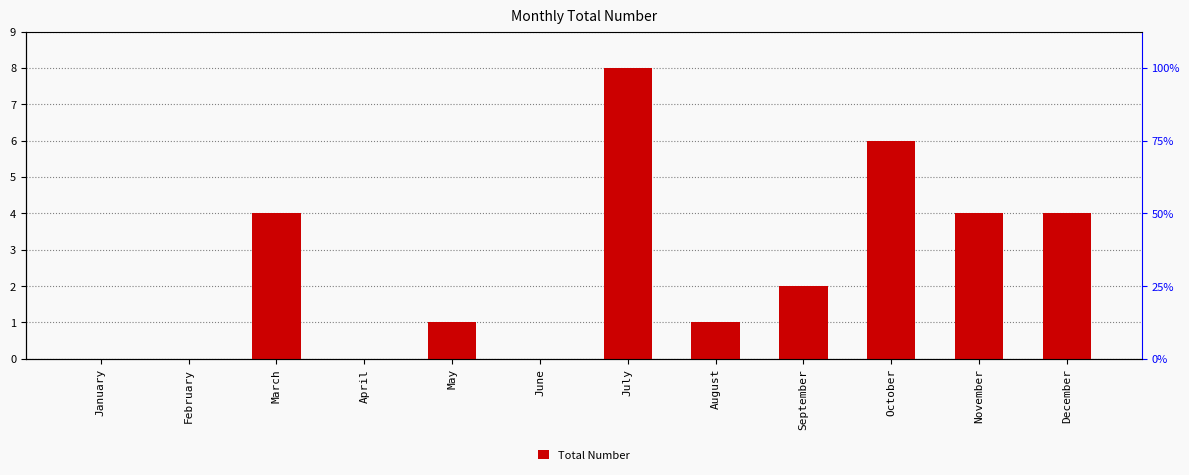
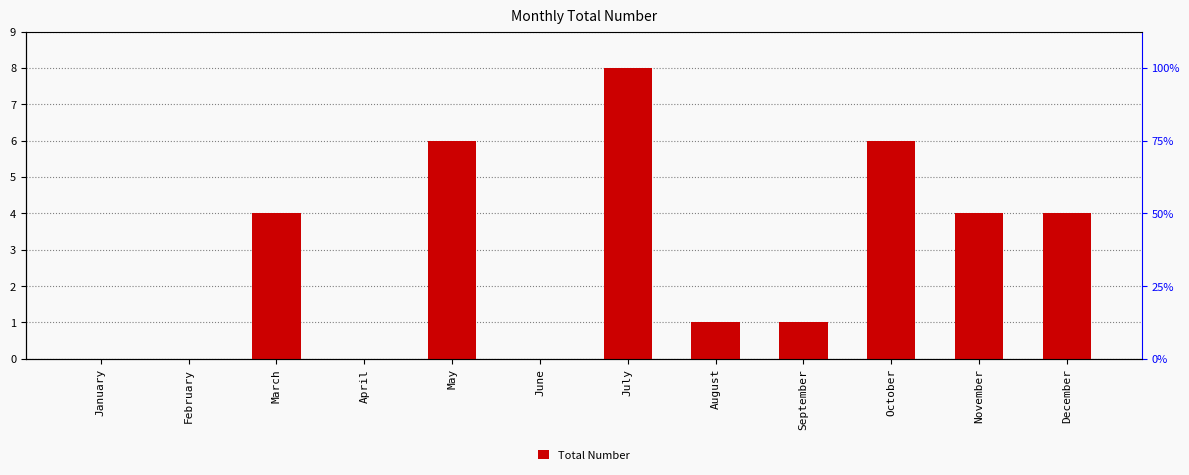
May: 1 -> 6
September: 2 -> 1
